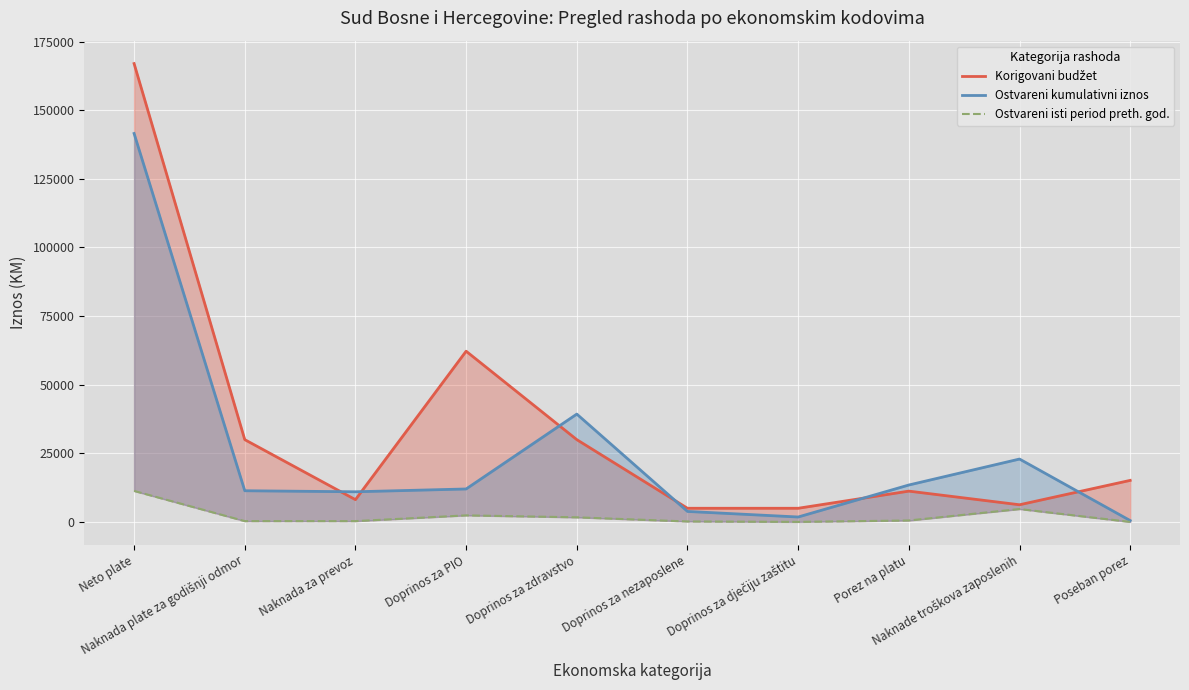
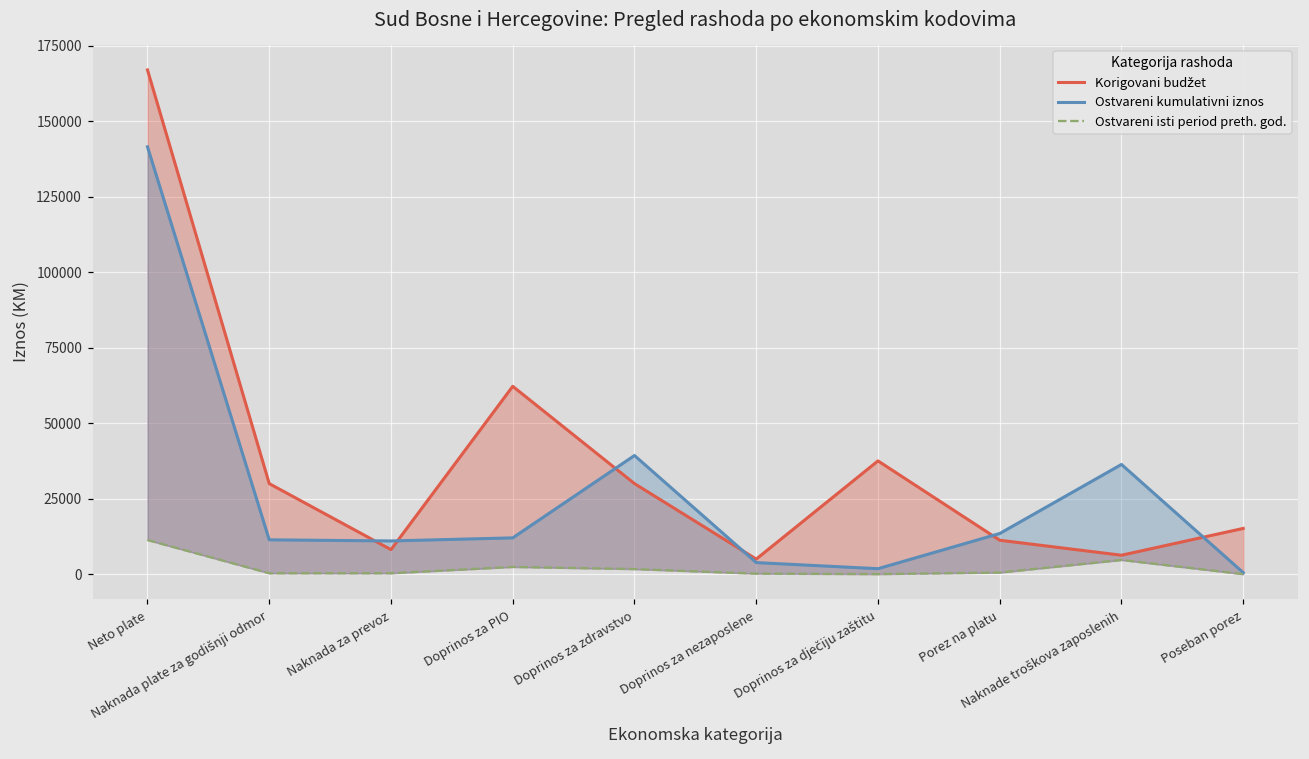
Korigovani budžet, Doprinos za dječiju zaštitu: 5000 -> 38000
Ostvareni kumulativni iznos, Naknade troškova zaposlenih: 23000 -> 36000
